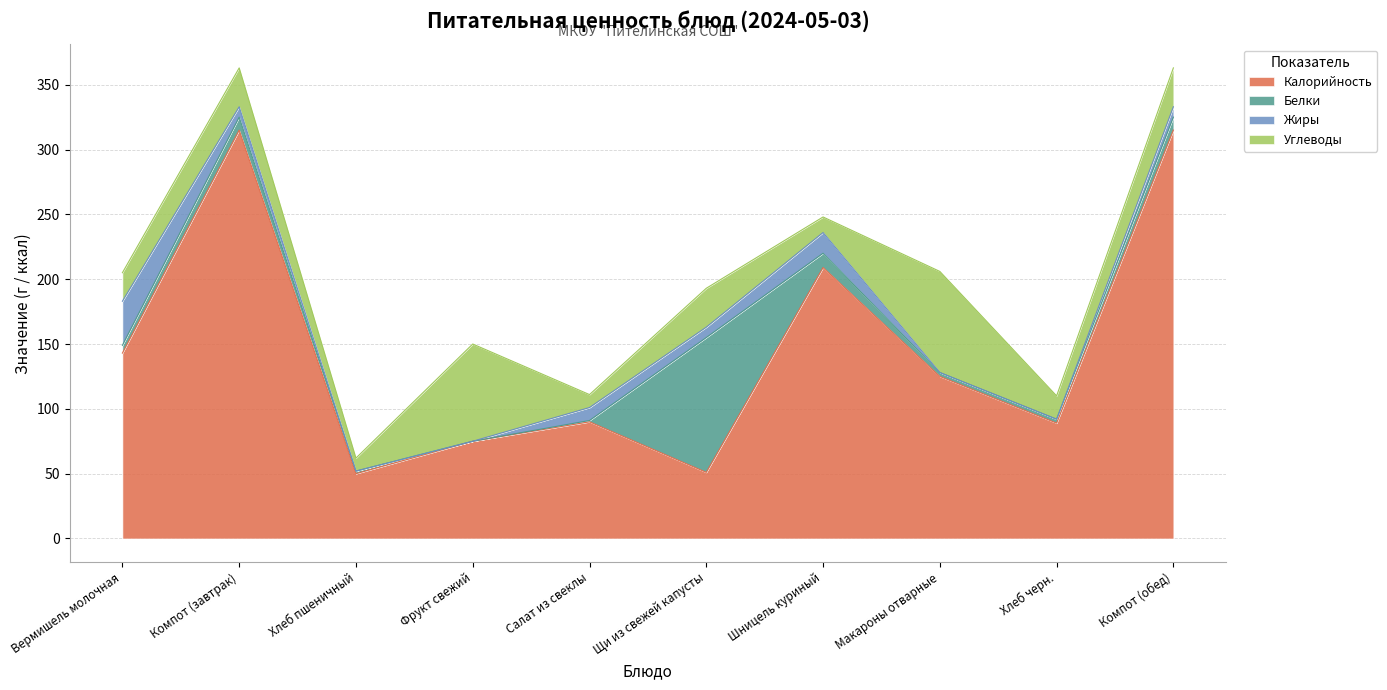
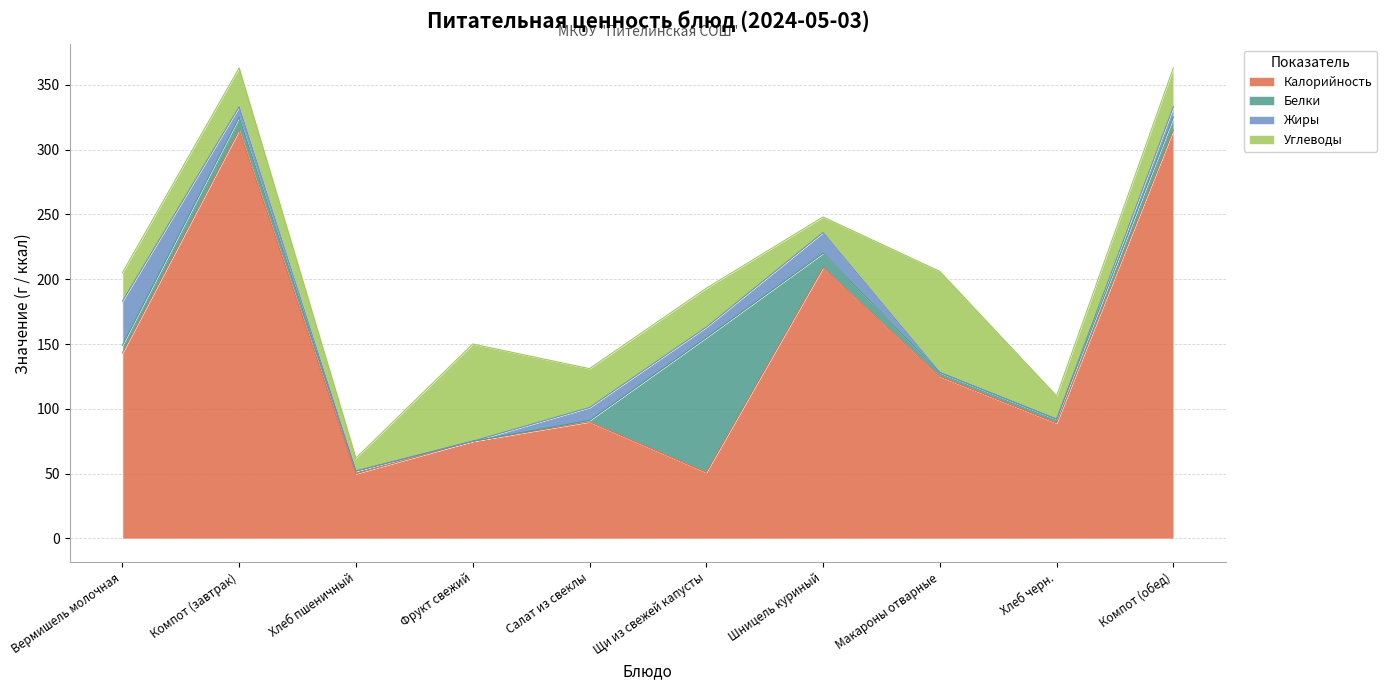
Углеводы, Салат из свеклы: 10 -> 30
